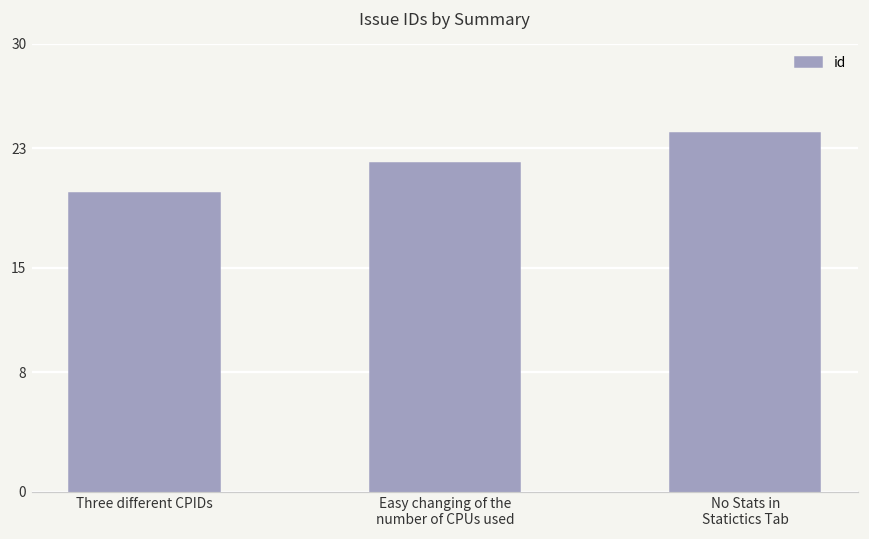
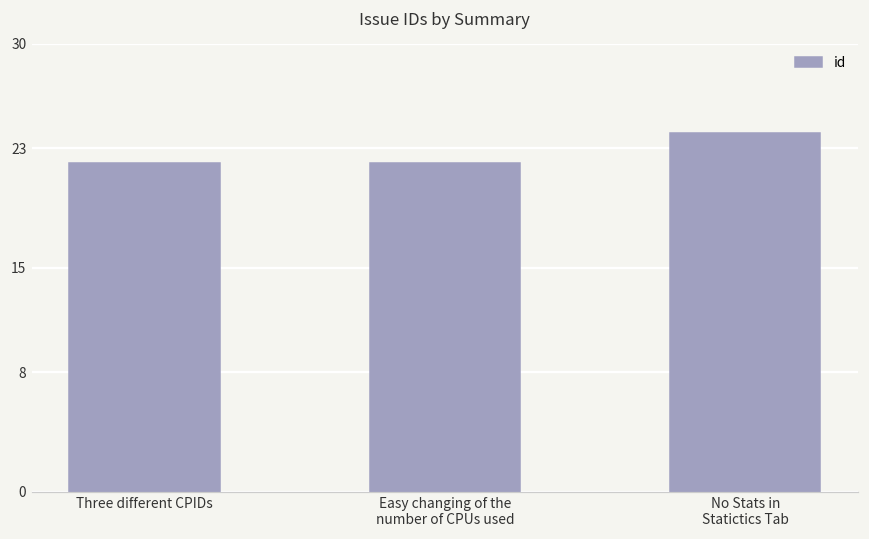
Three different CPIDs: 20 -> 22
